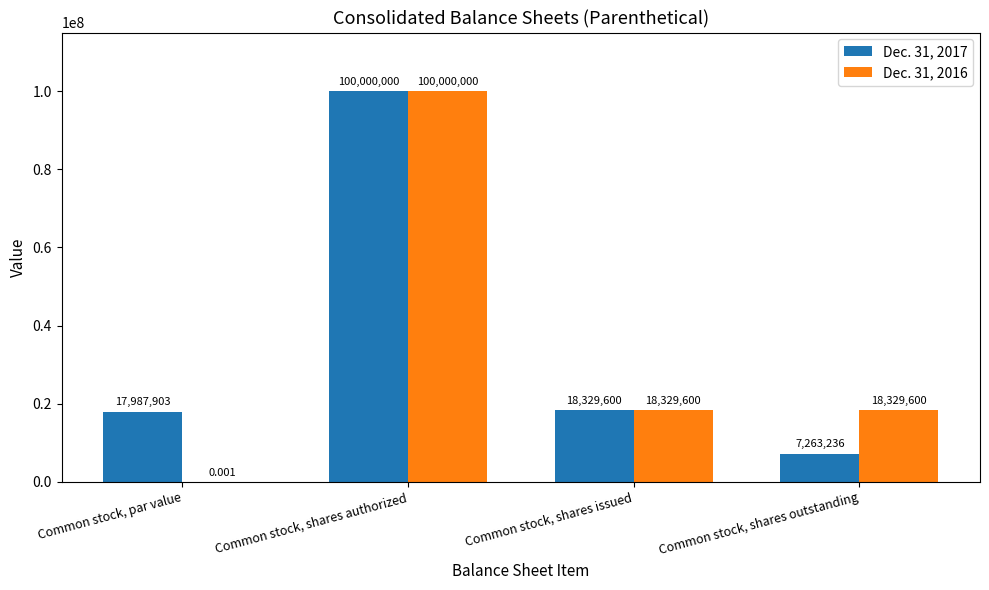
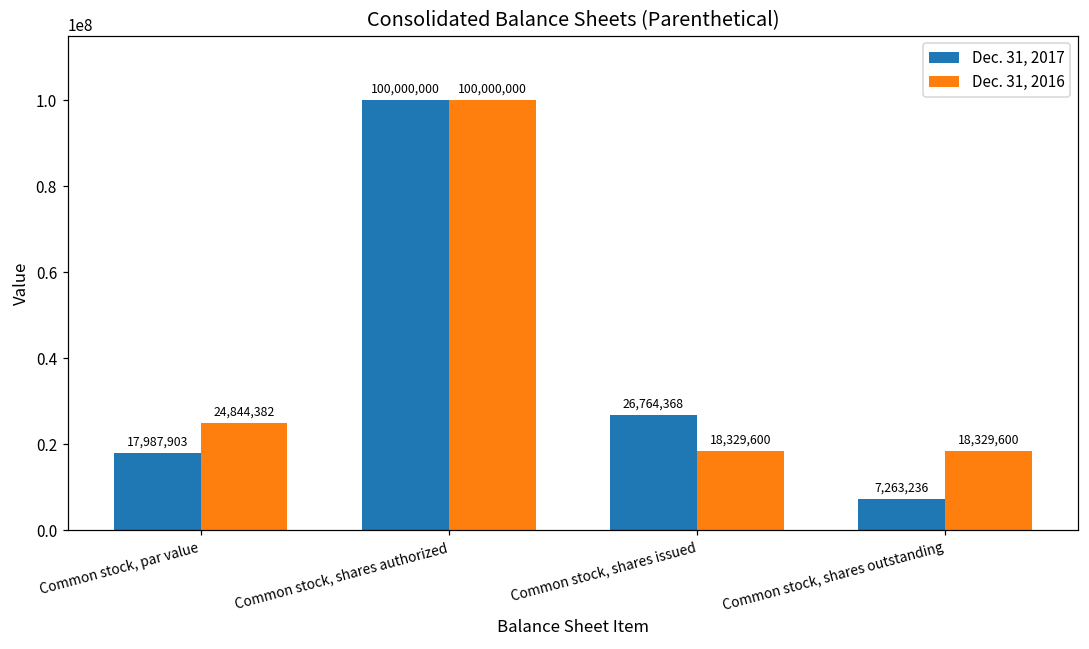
Dec. 31, 2016, Common stock, par value: 0.001 -> 24,844,382
Dec. 31, 2017, Common stock, shares issued: 18,329,600 -> 26,764,368
